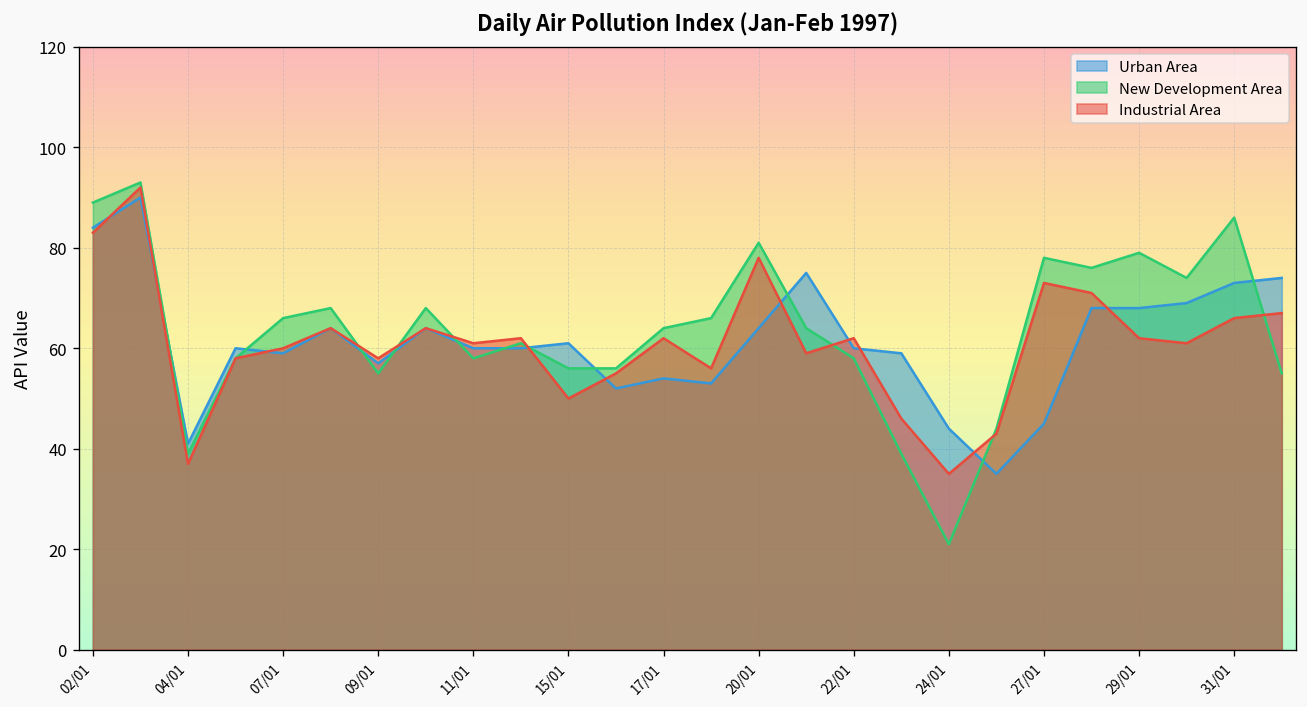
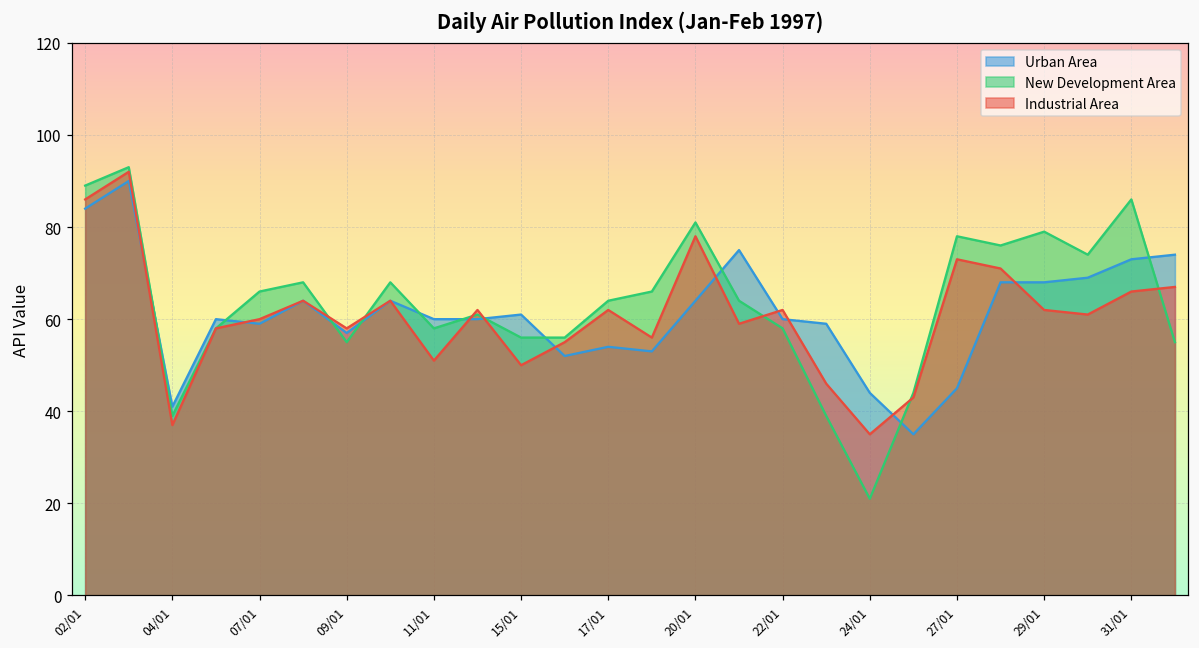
Industrial Area, 02/01: 83 -> 86
Industrial Area, 11/01: 61 -> 51
